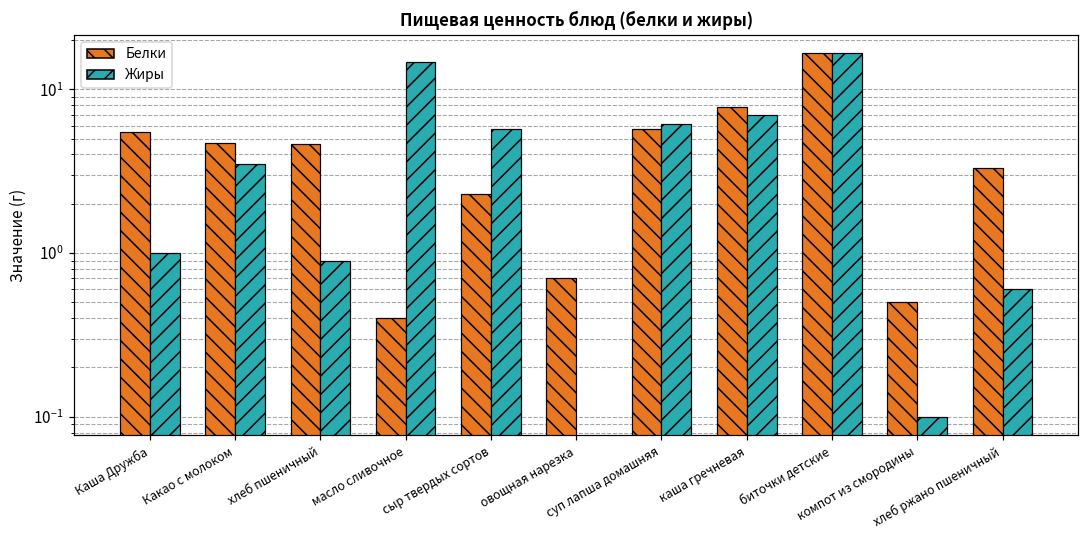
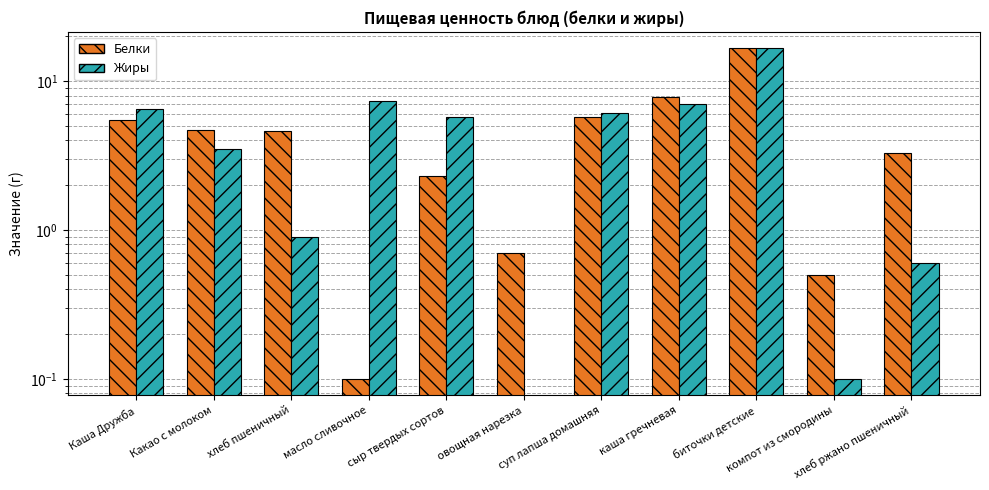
Жиры, Каша Дружба: 1.0 -> 7
Белки, масло сливочное: 0.4 -> 0.1
Жиры, масло сливочное: 15 -> 7
